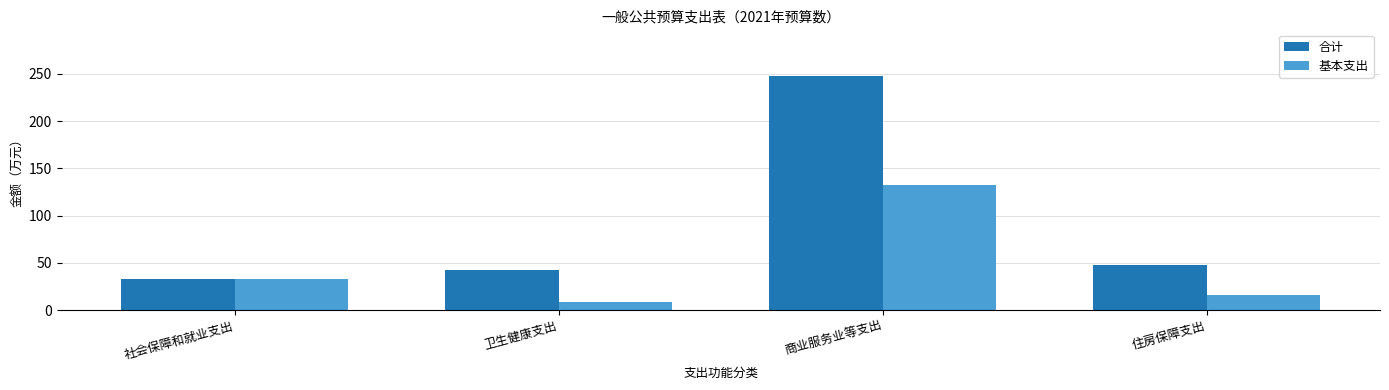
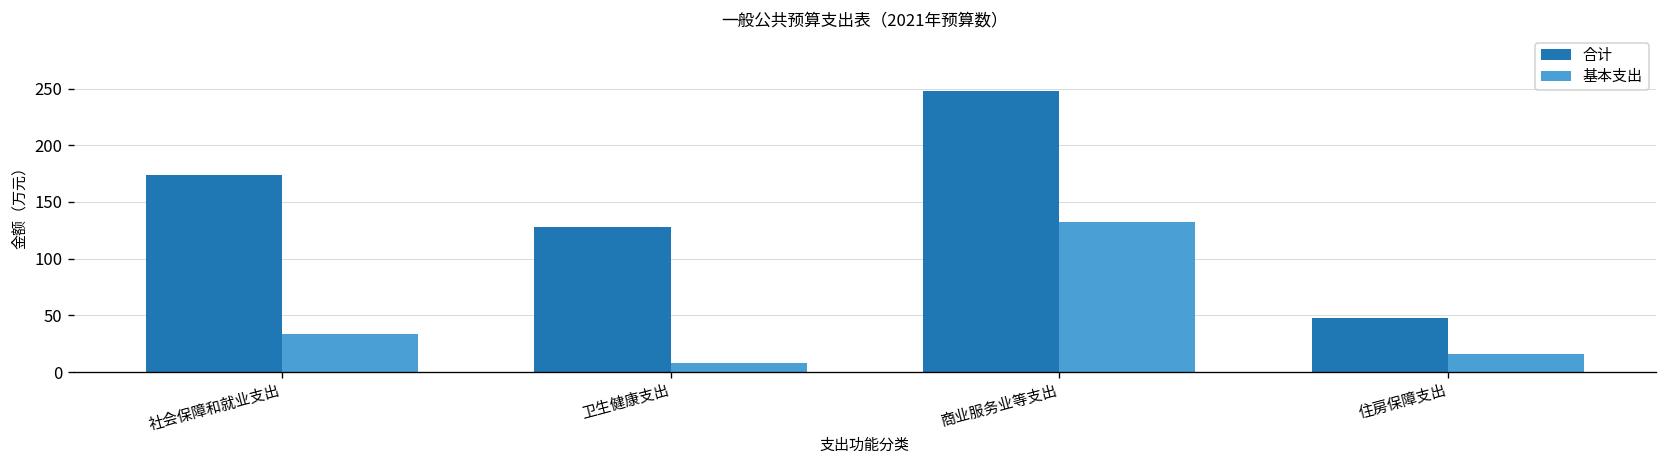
合计, 社会保障和就业支出: 30 -> 170
合计, 卫生健康支出: 40 -> 130
